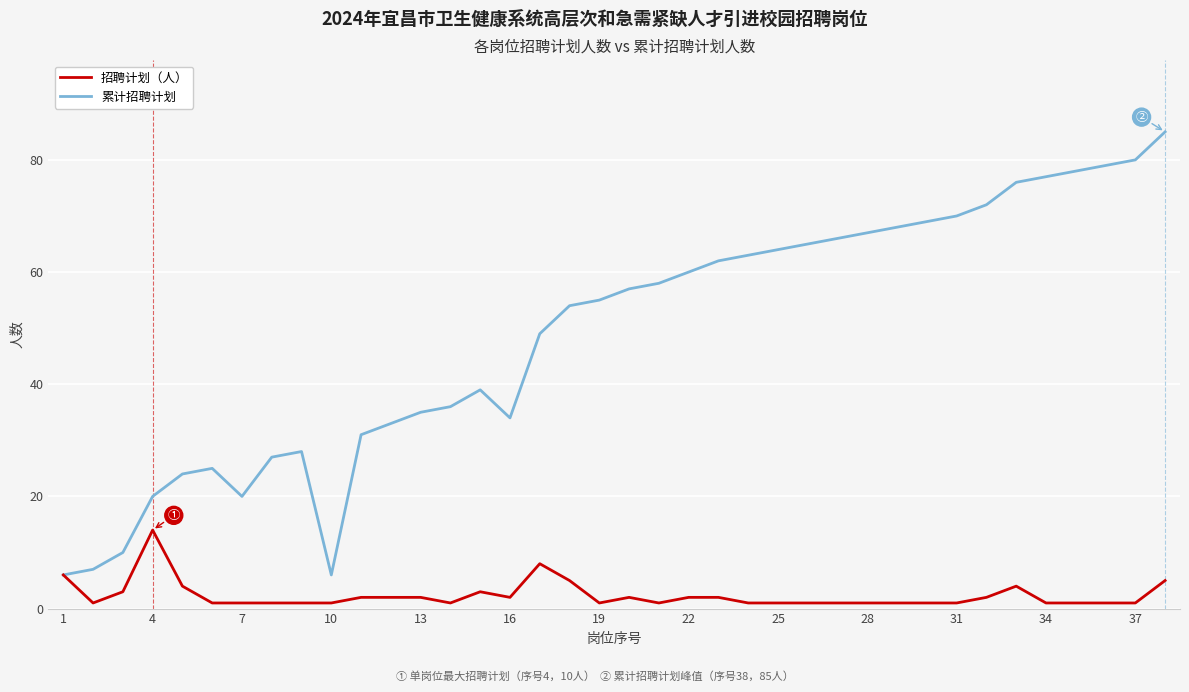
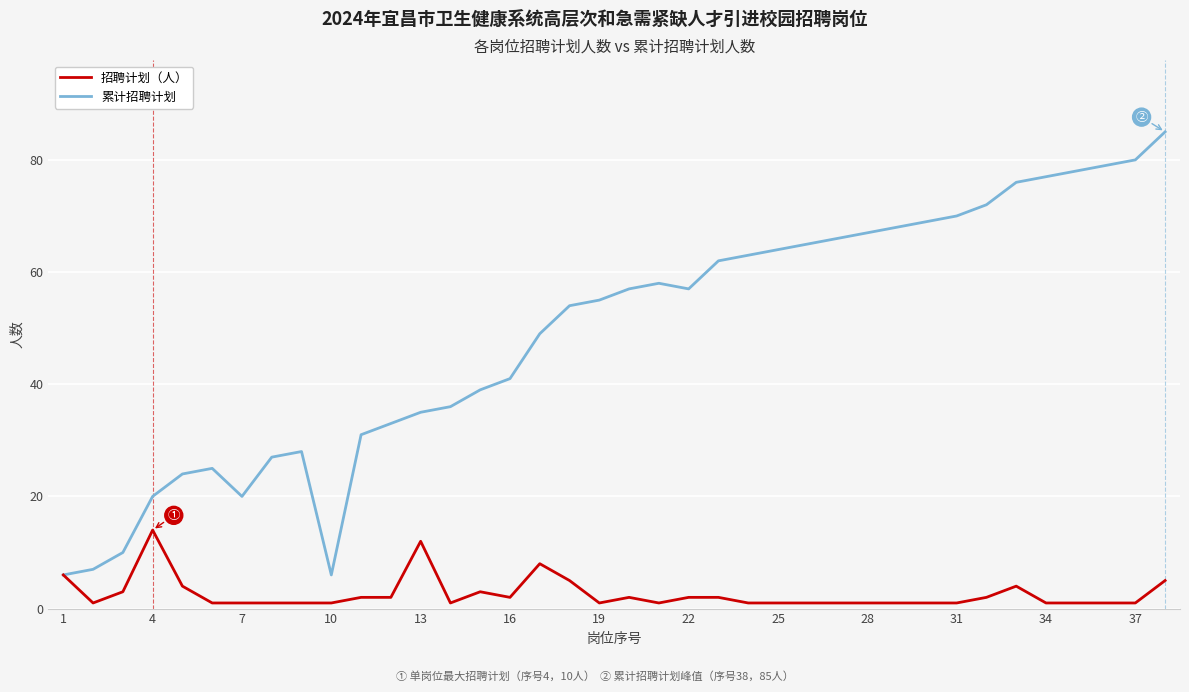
招聘计划（人）, 13: 2 -> 12
累计招聘计划, 16: 34 -> 41
累计招聘计划, 22: 60 -> 57
